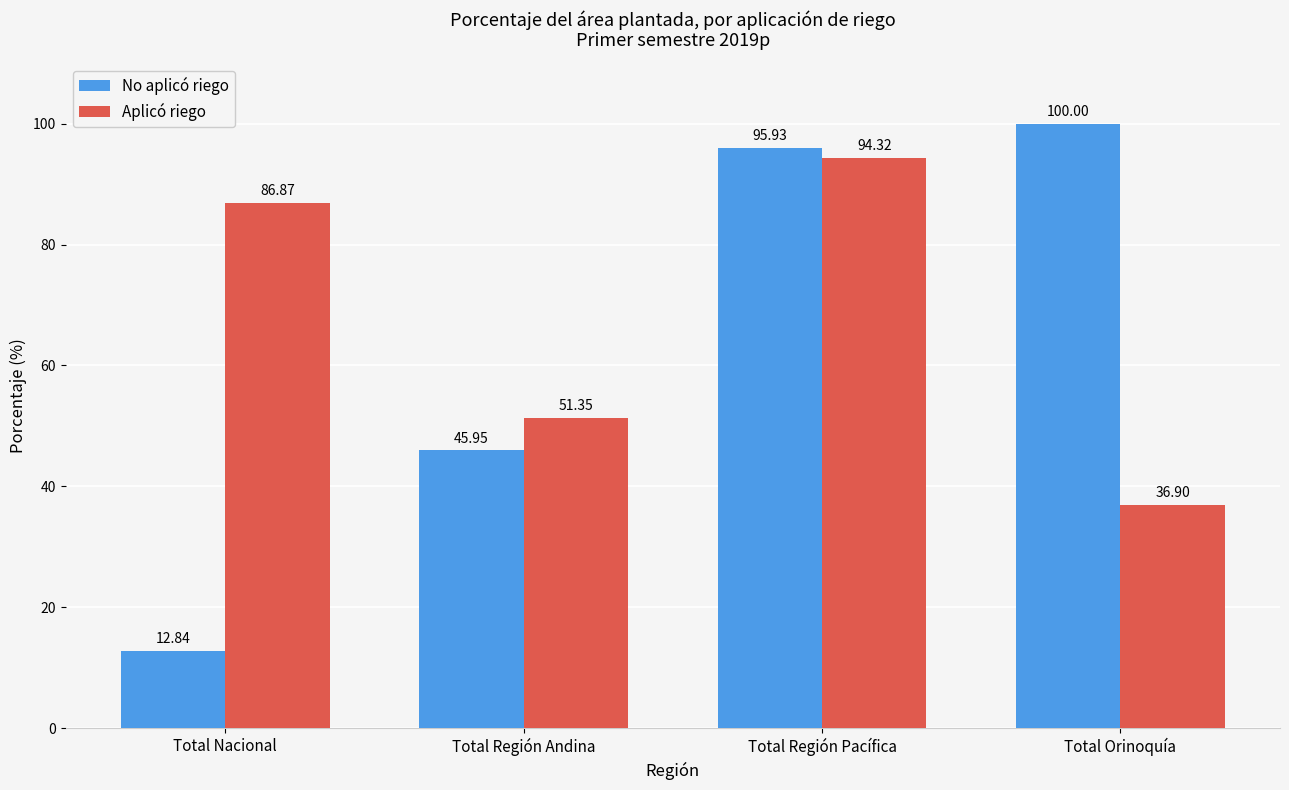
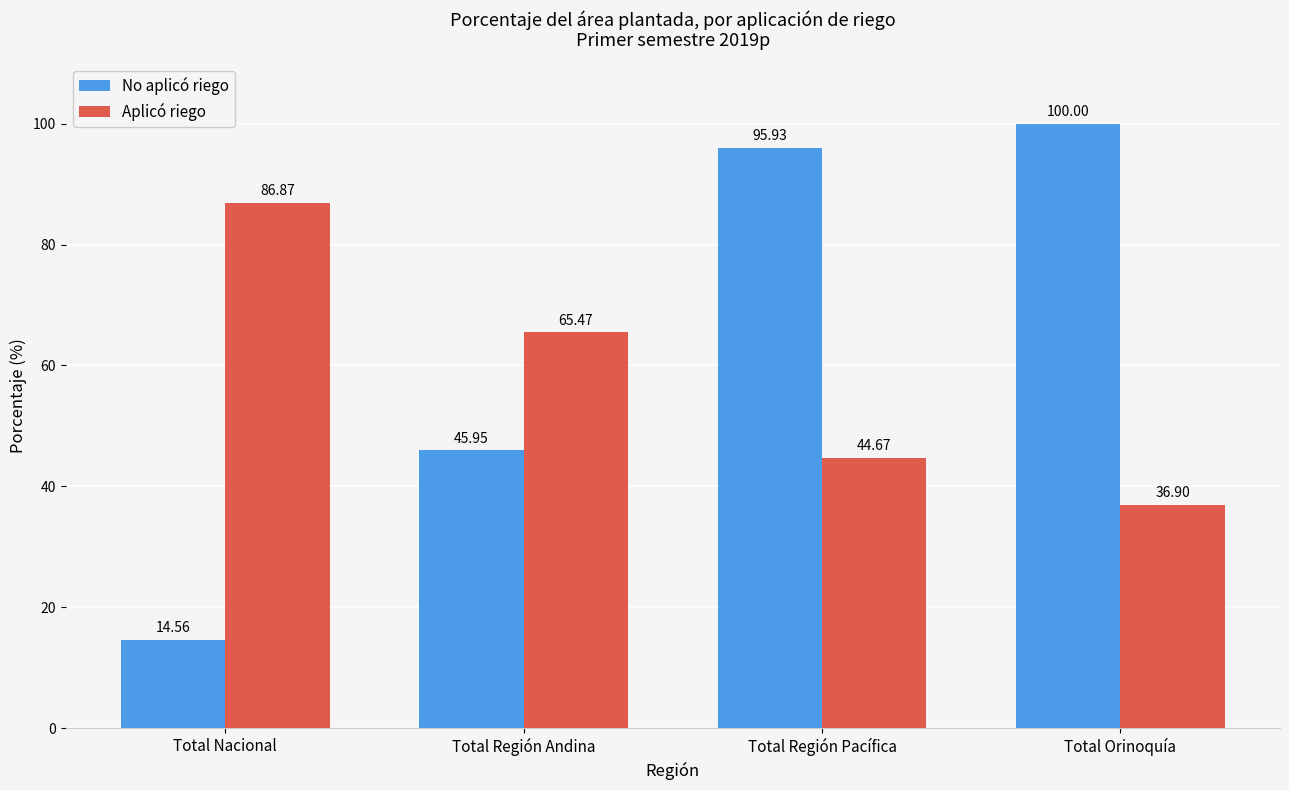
No aplicó riego, Total Nacional: 12.84 -> 14.56
Aplicó riego, Total Región Andina: 51.35 -> 65.47
Aplicó riego, Total Región Pacífica: 94.32 -> 44.67
